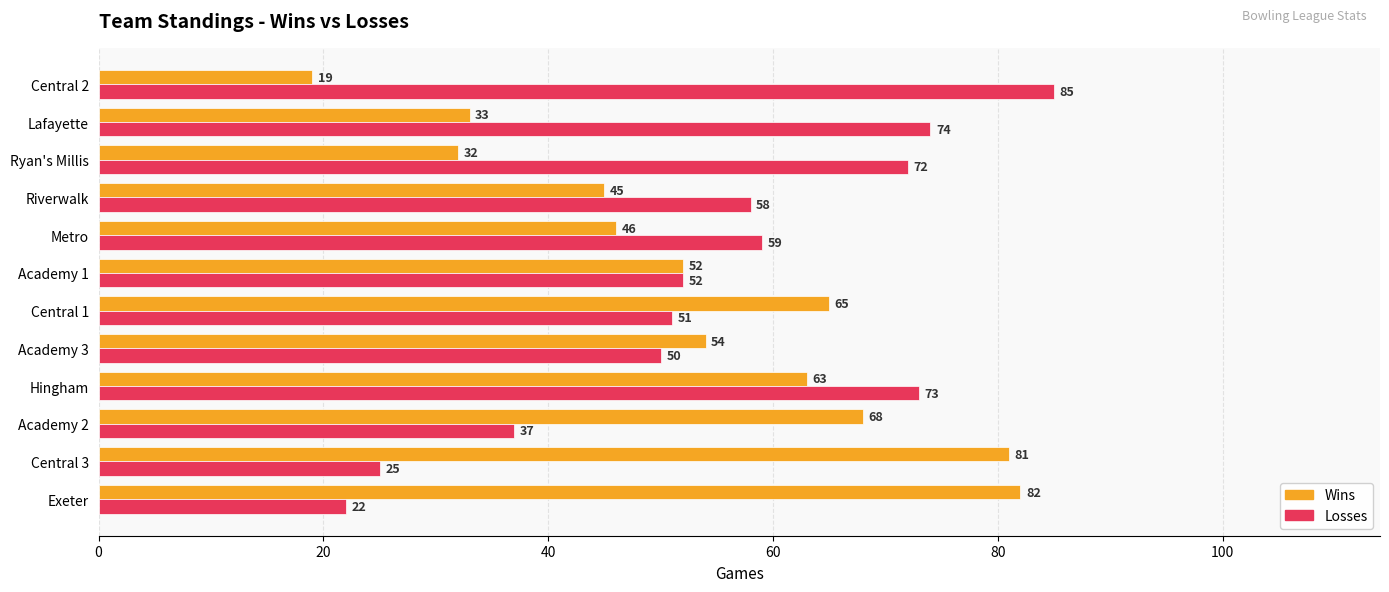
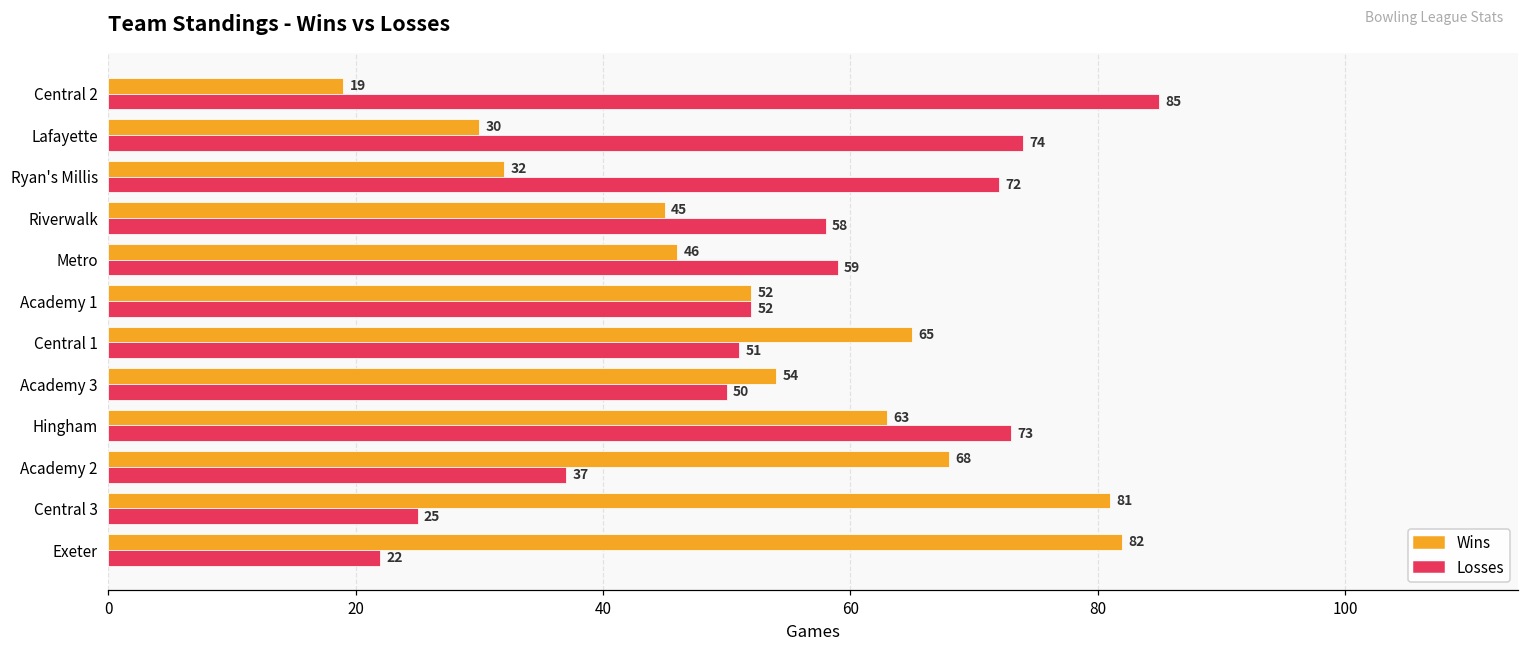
Wins, Lafayette: 33 -> 30
